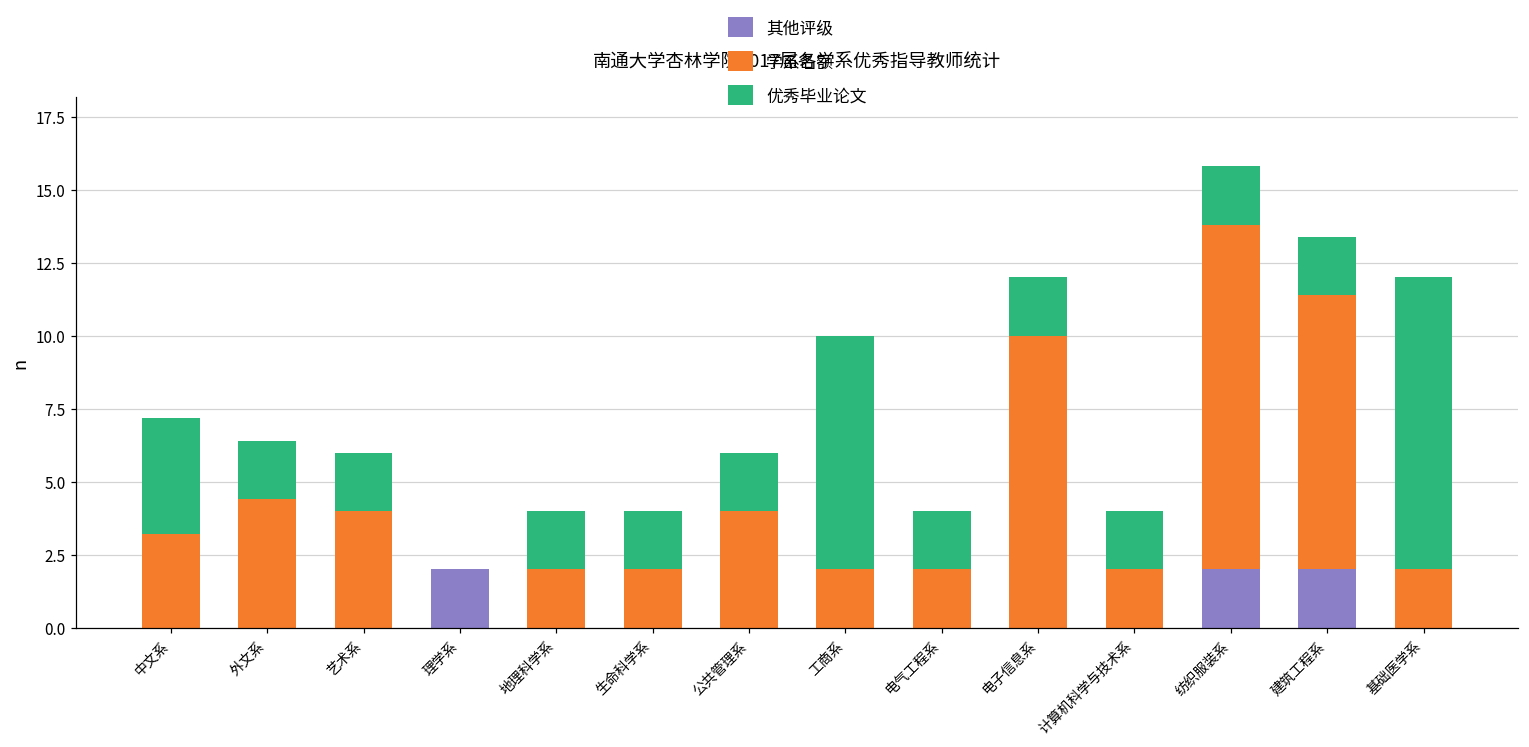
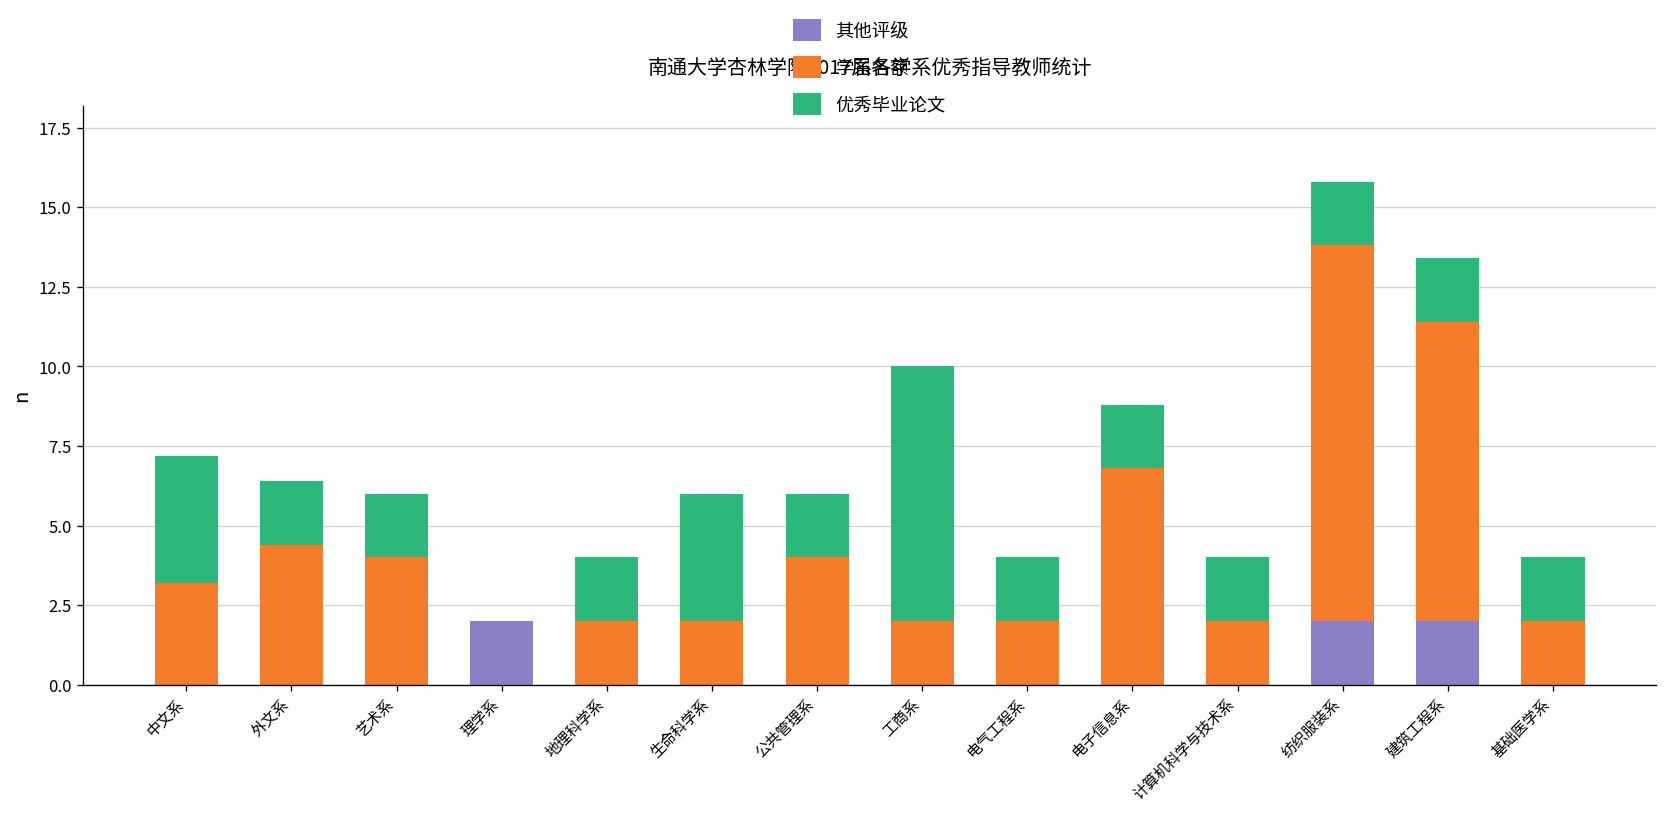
优秀毕业论文, 生命科学系: 2.0 -> 4.0
学系名额, 电子信息系: 10.0 -> 6.8
优秀毕业论文, 基础医学系: 10.0 -> 2.0
